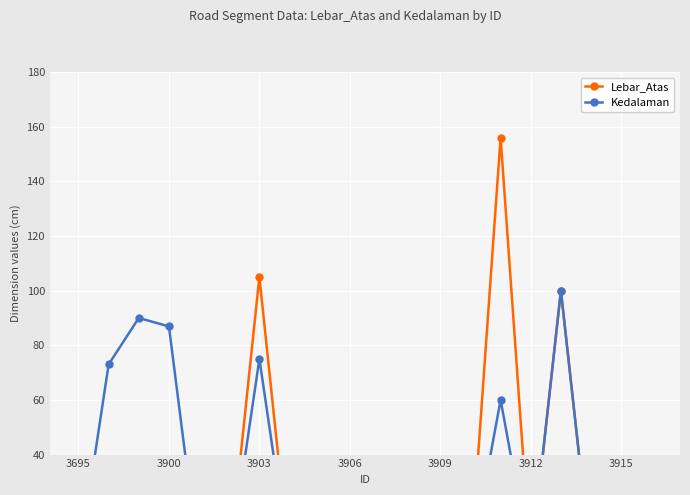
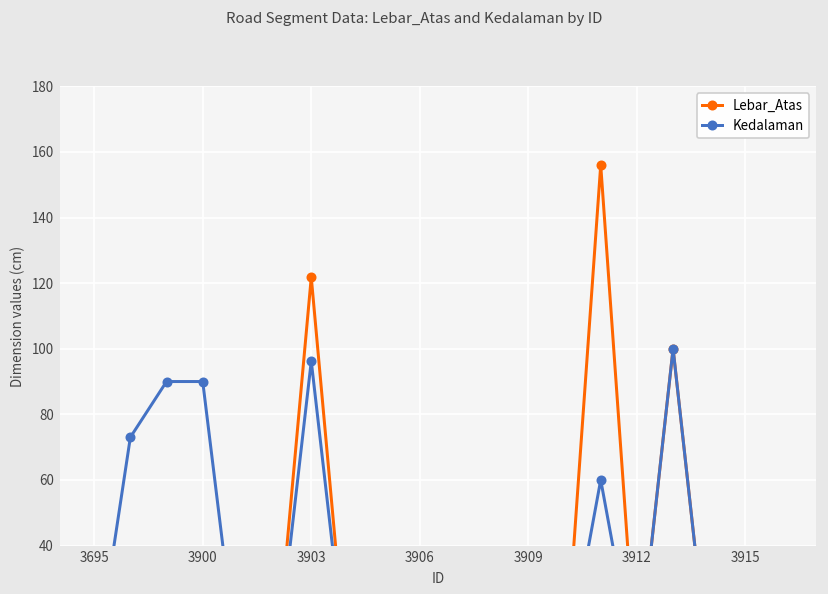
Kedalaman, 3900: 87 -> 90
Lebar_Atas, 3903: 105 -> 122
Kedalaman, 3903: 75 -> 96
